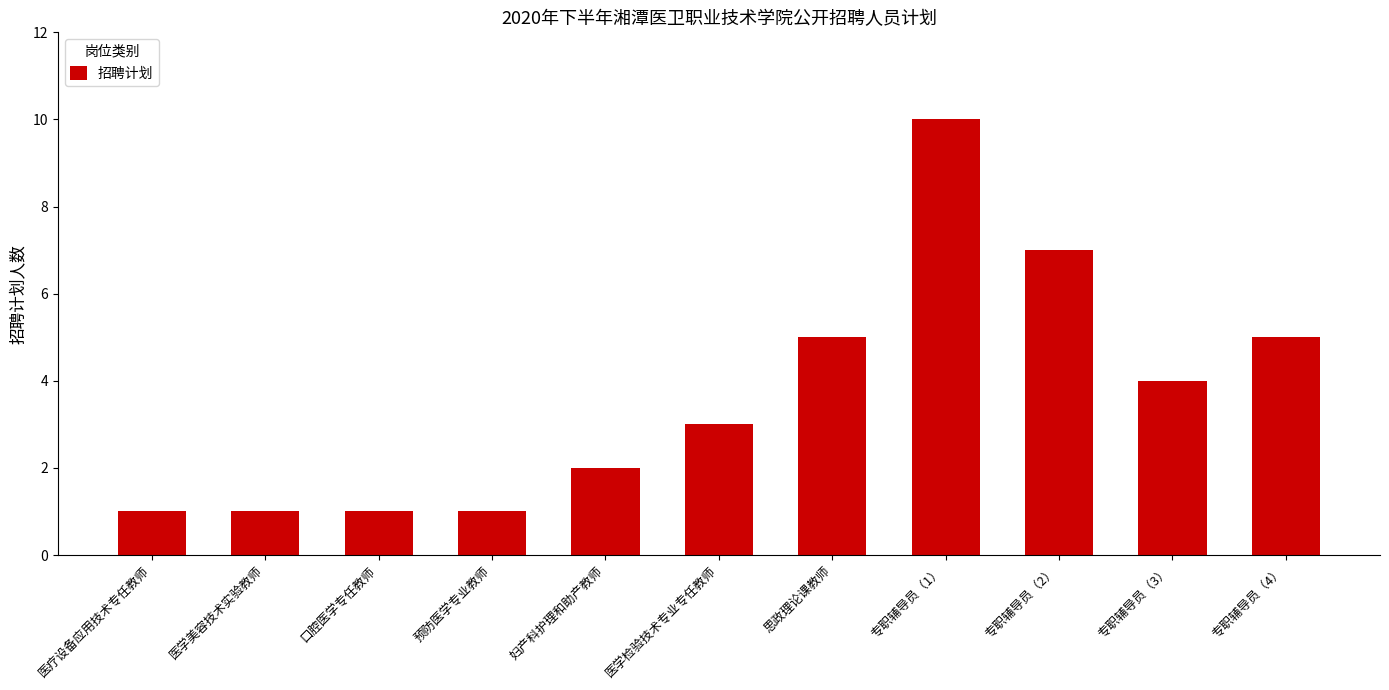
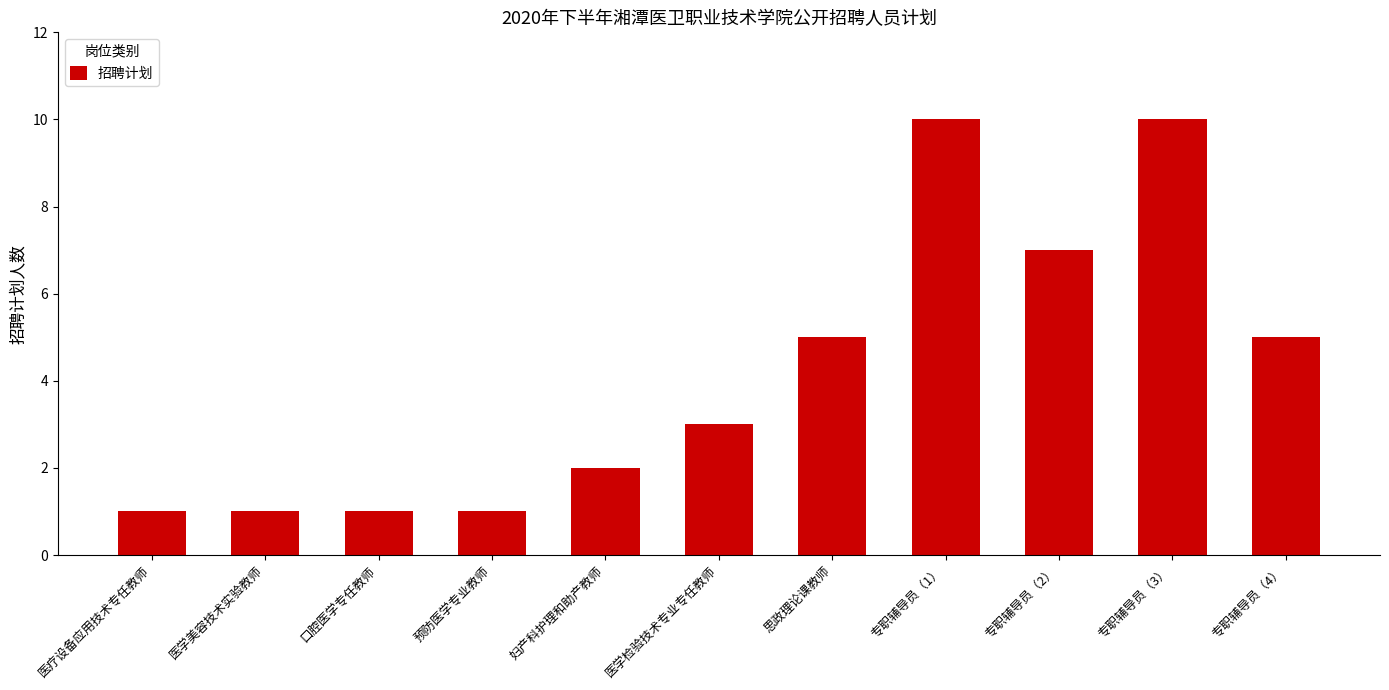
专职辅导员（3）: 4 -> 10
